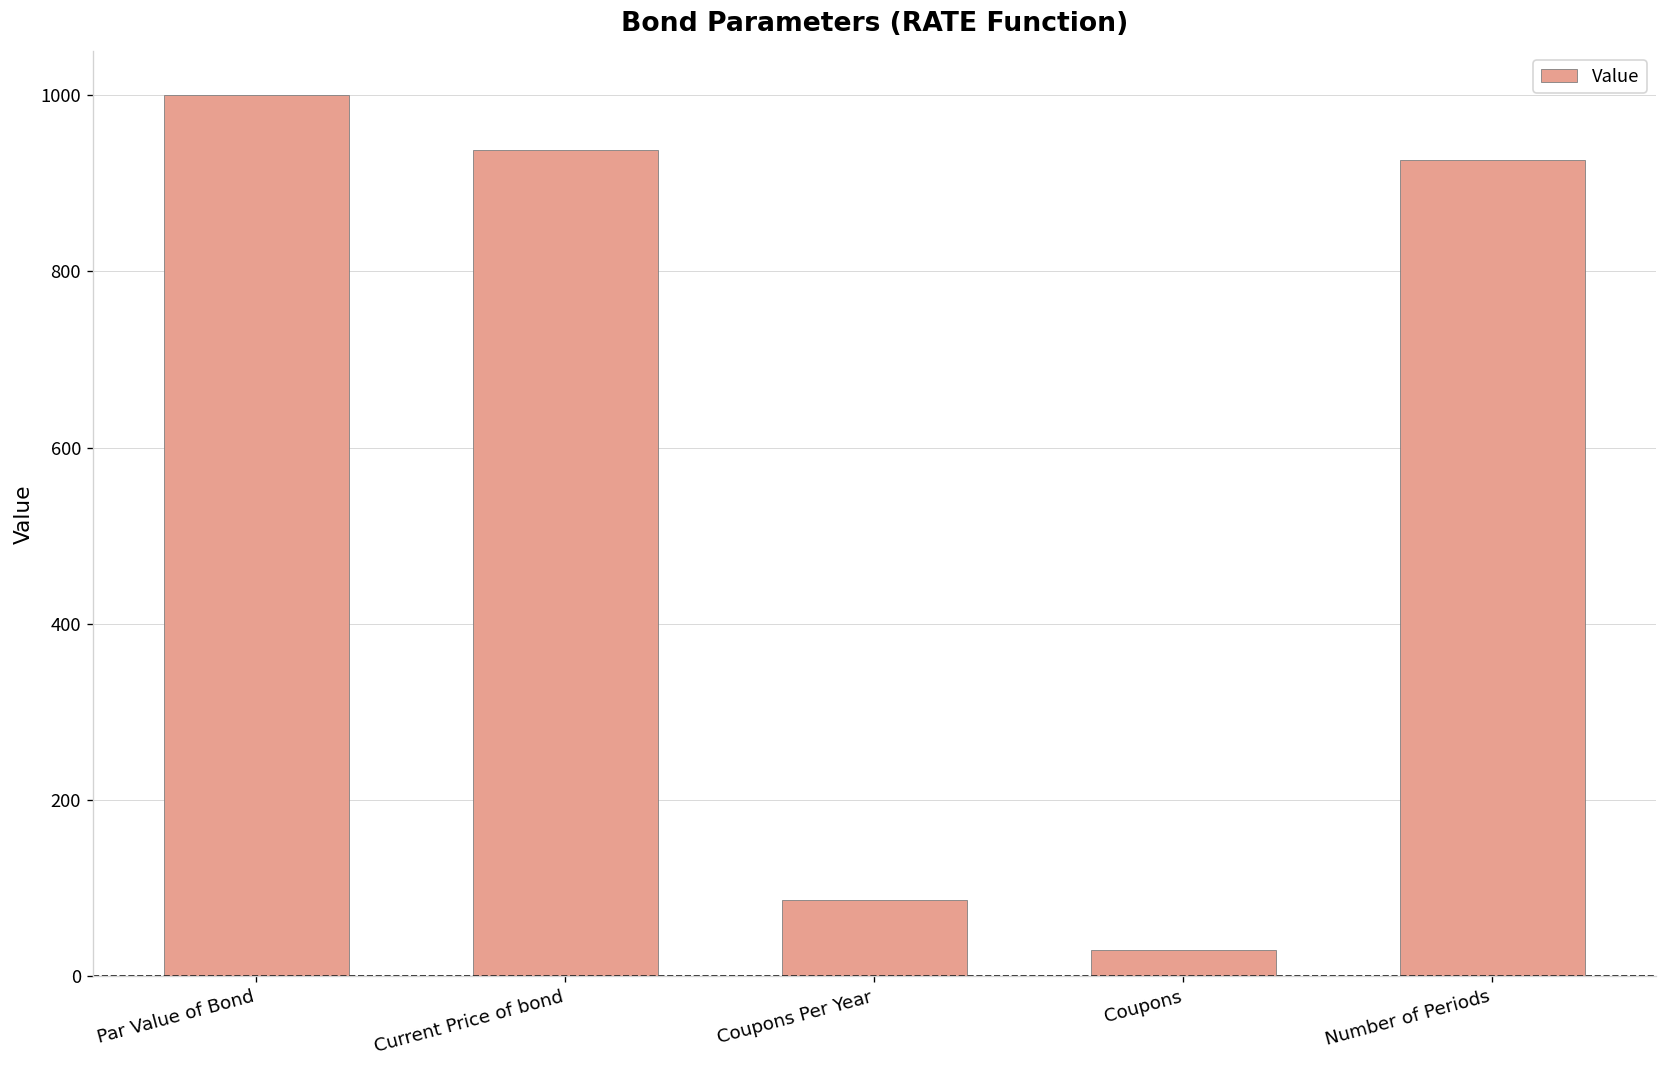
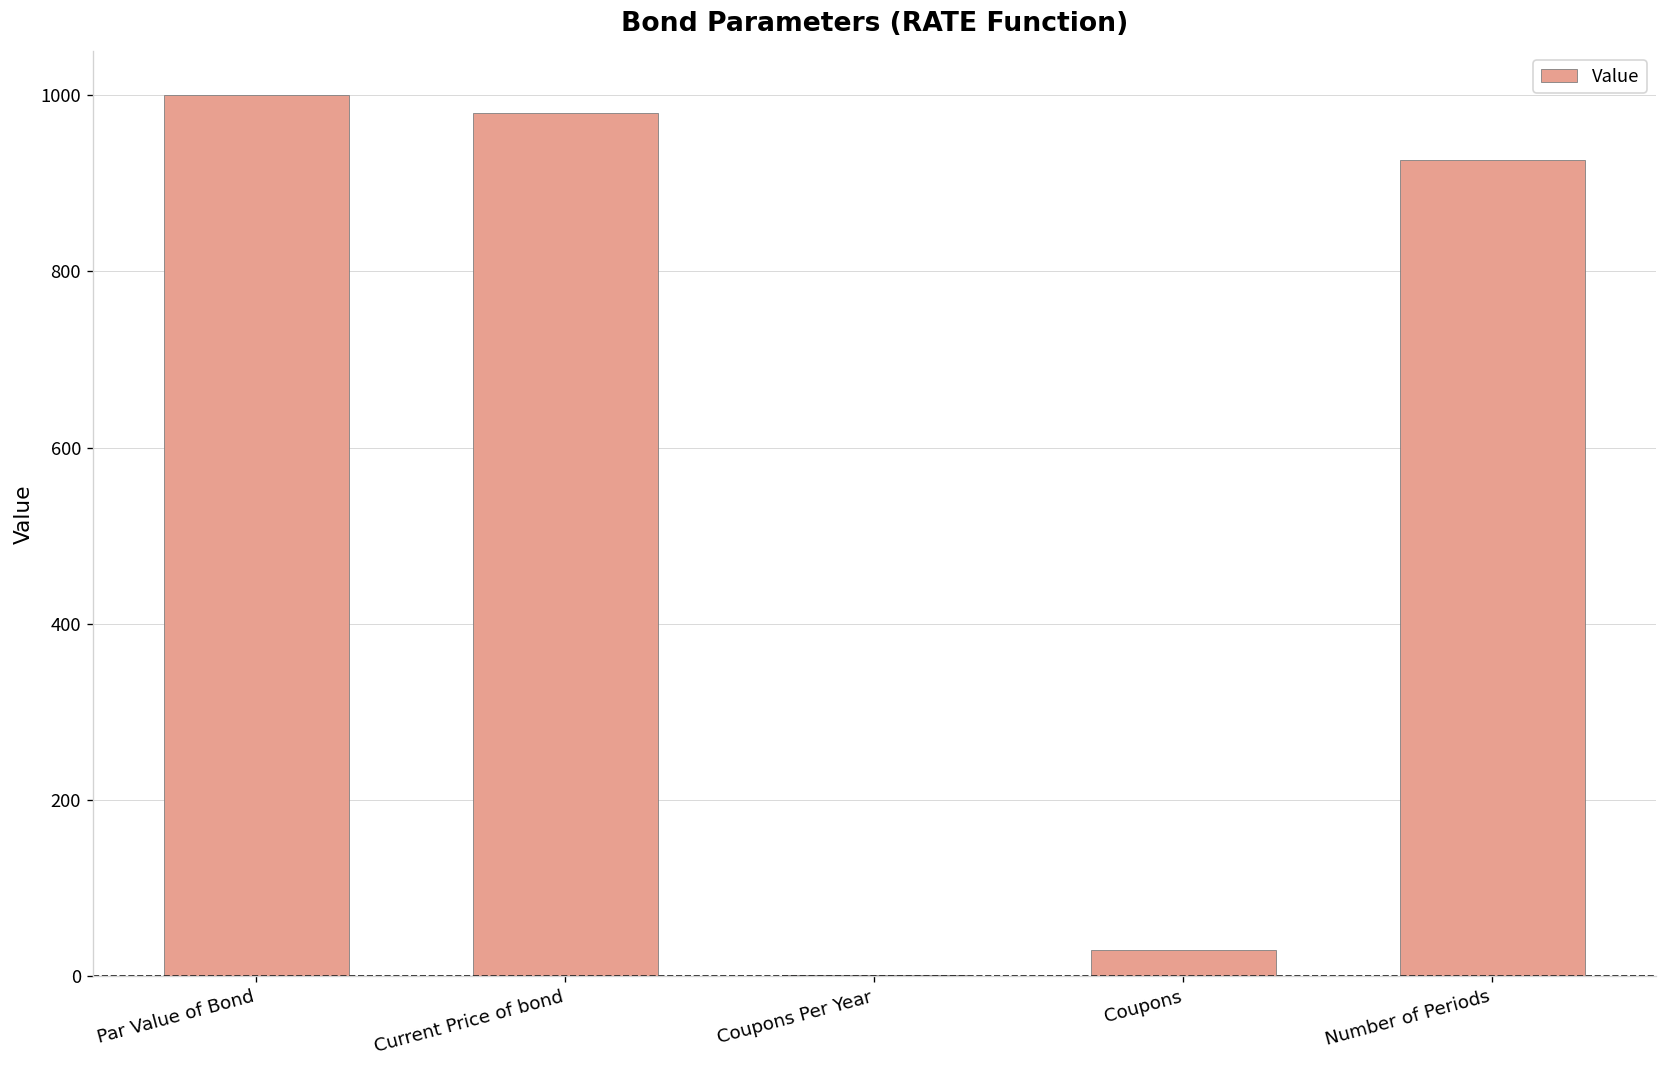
Current Price of bond: 940 -> 980
Coupons Per Year: 90 -> 0
